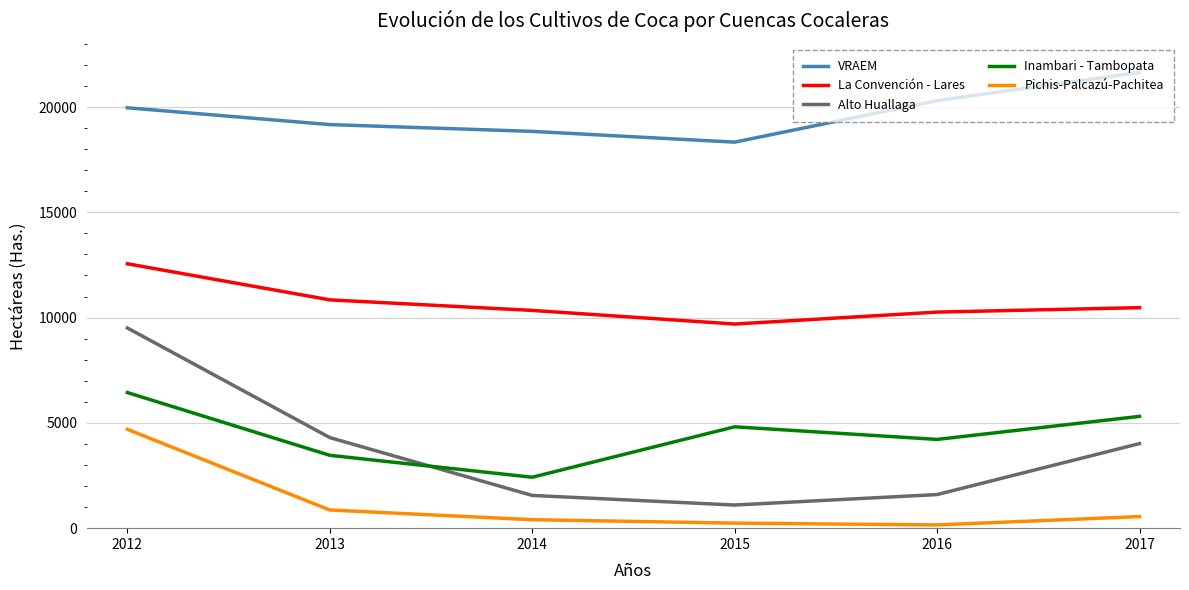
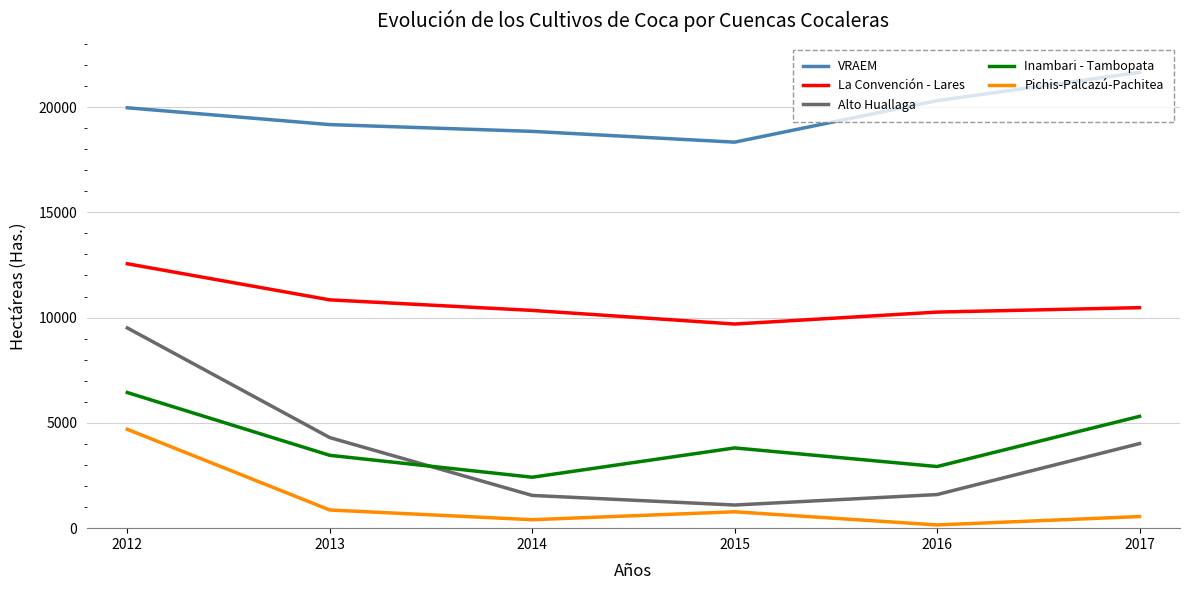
Inambari - Tambopata, 2015: 4800 -> 3800
Pichis-Palcazú-Pachitea, 2015: 200 -> 800
Inambari - Tambopata, 2016: 4200 -> 2900
